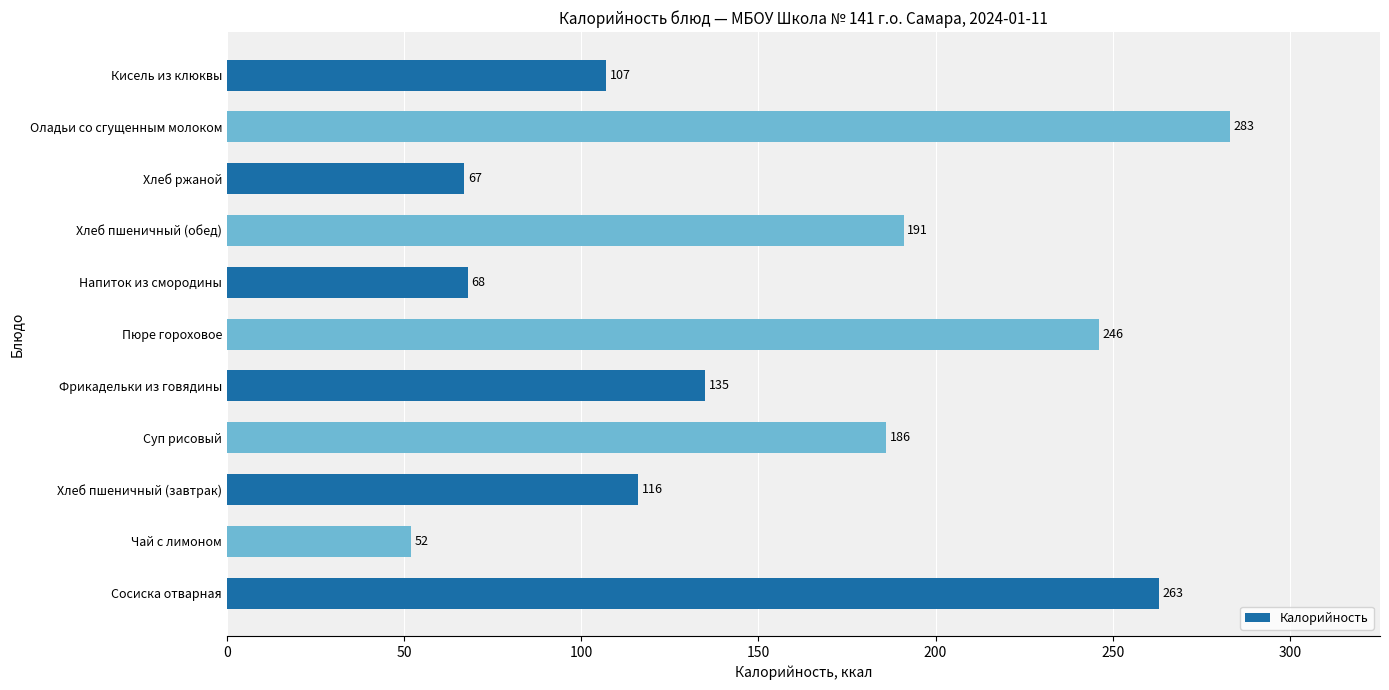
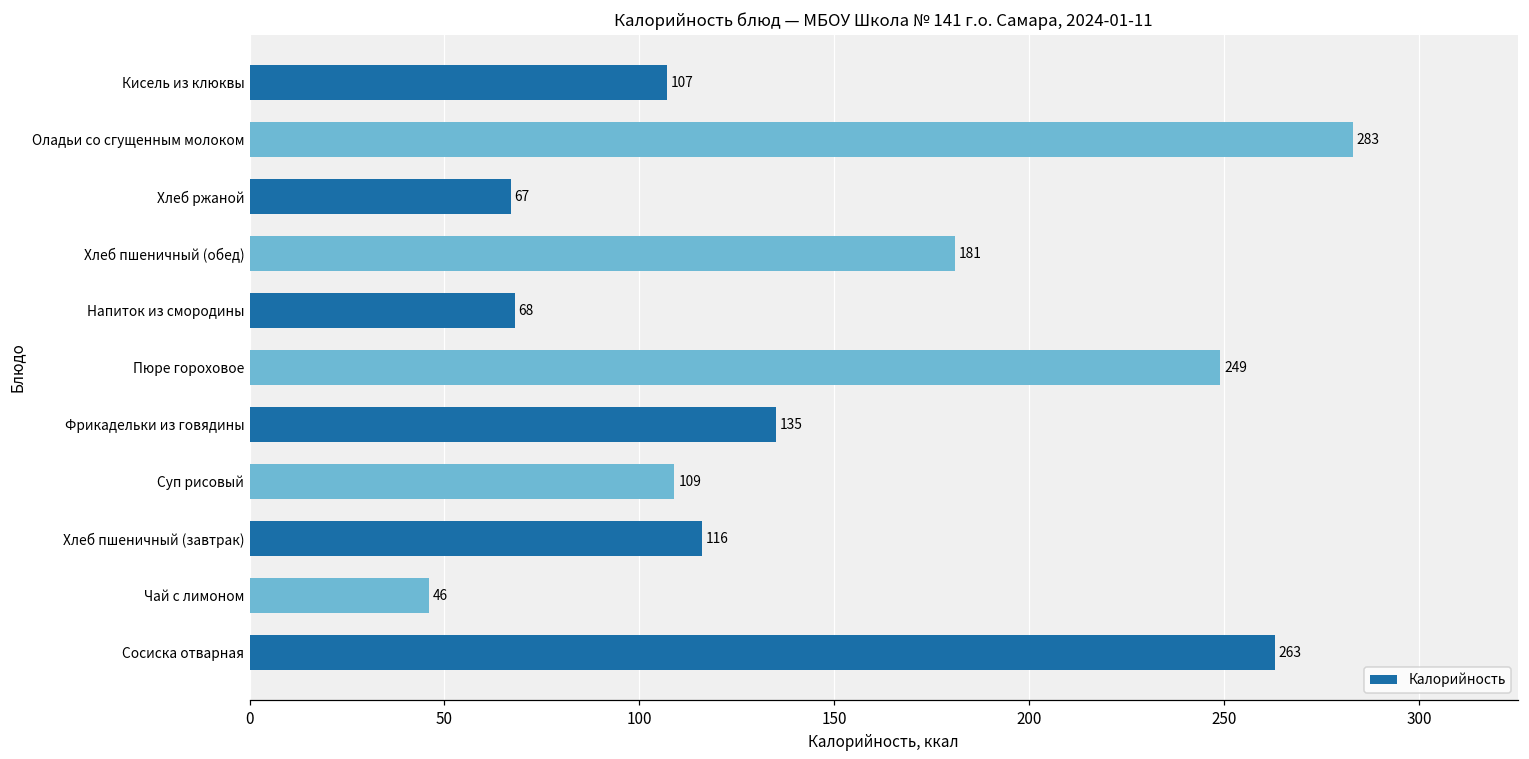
Хлеб пшеничный (обед): 191 -> 181
Пюре гороховое: 246 -> 249
Суп рисовый: 186 -> 109
Чай с лимоном: 52 -> 46
